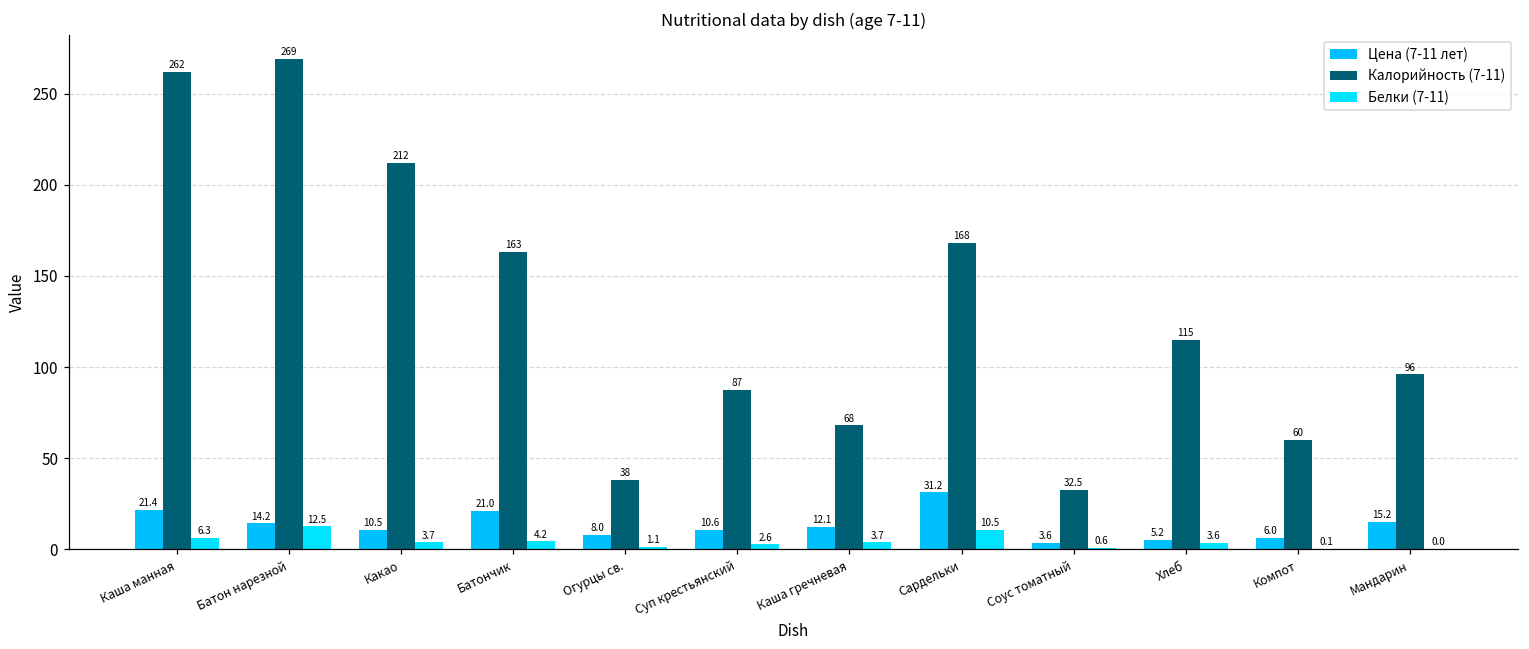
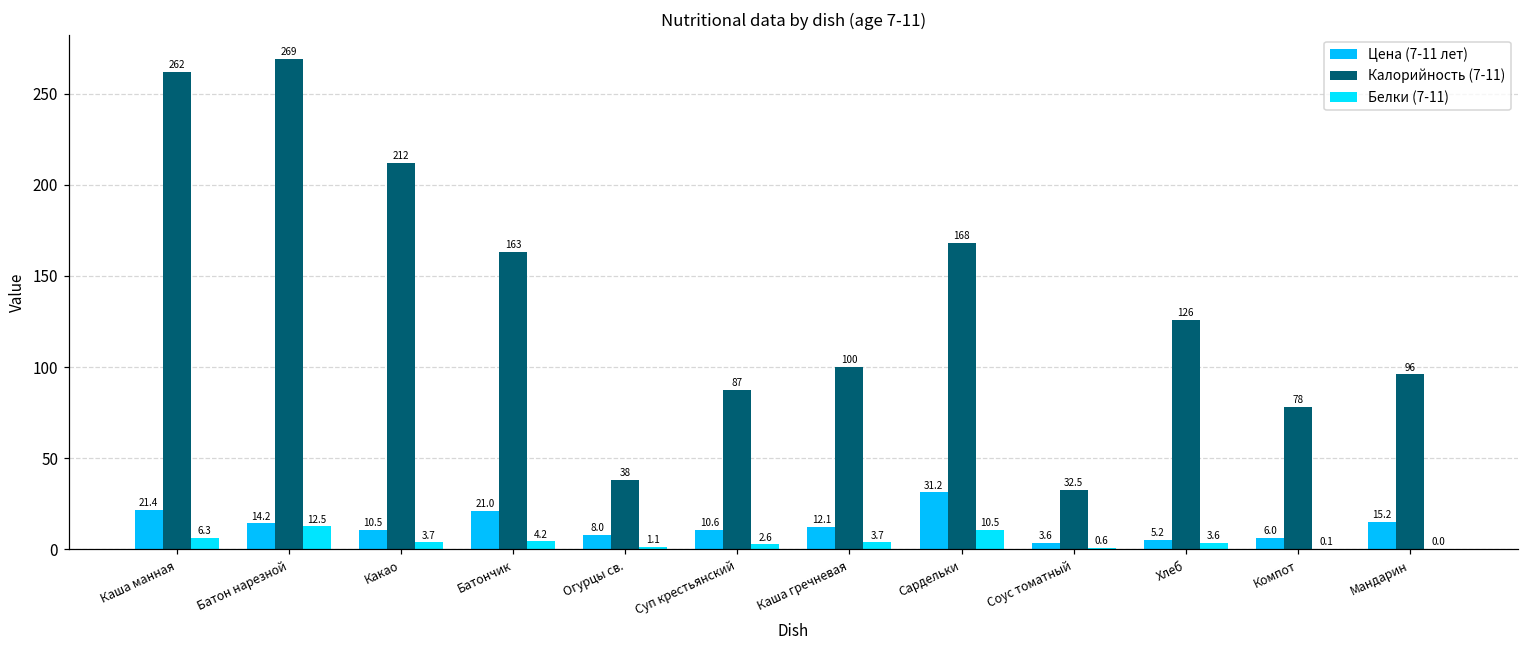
Калорийность (7-11), Каша гречневая: 68 -> 100
Калорийность (7-11), Хлеб: 115 -> 126
Калорийность (7-11), Компот: 60 -> 78
